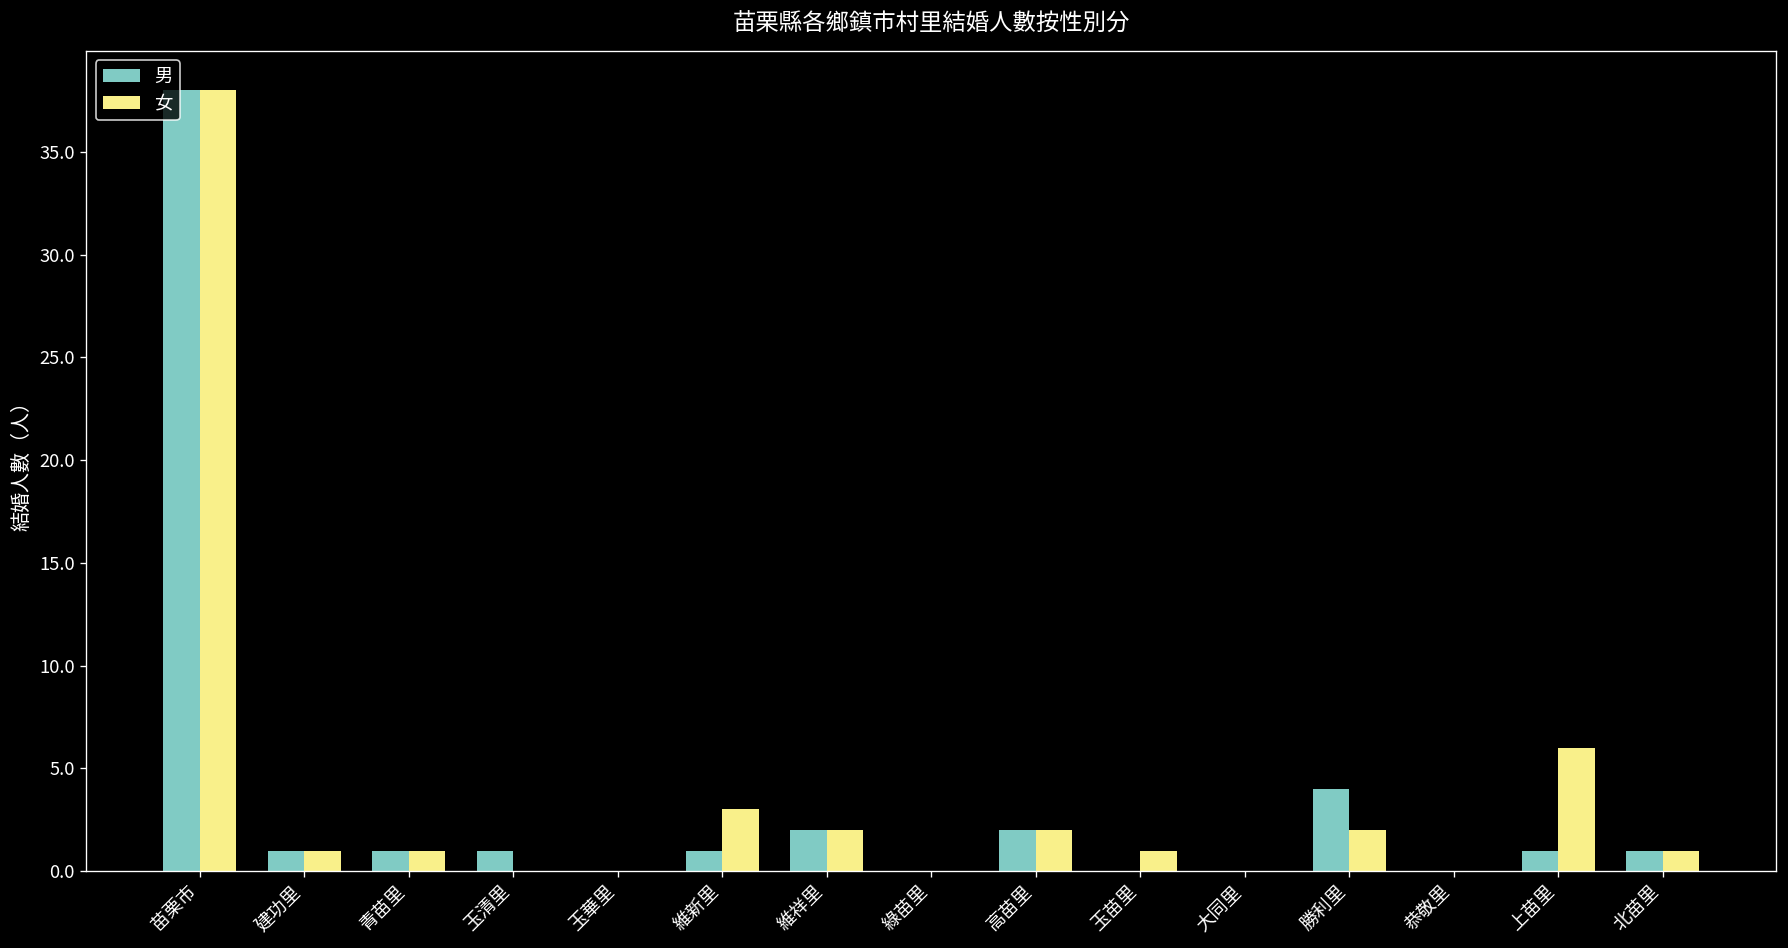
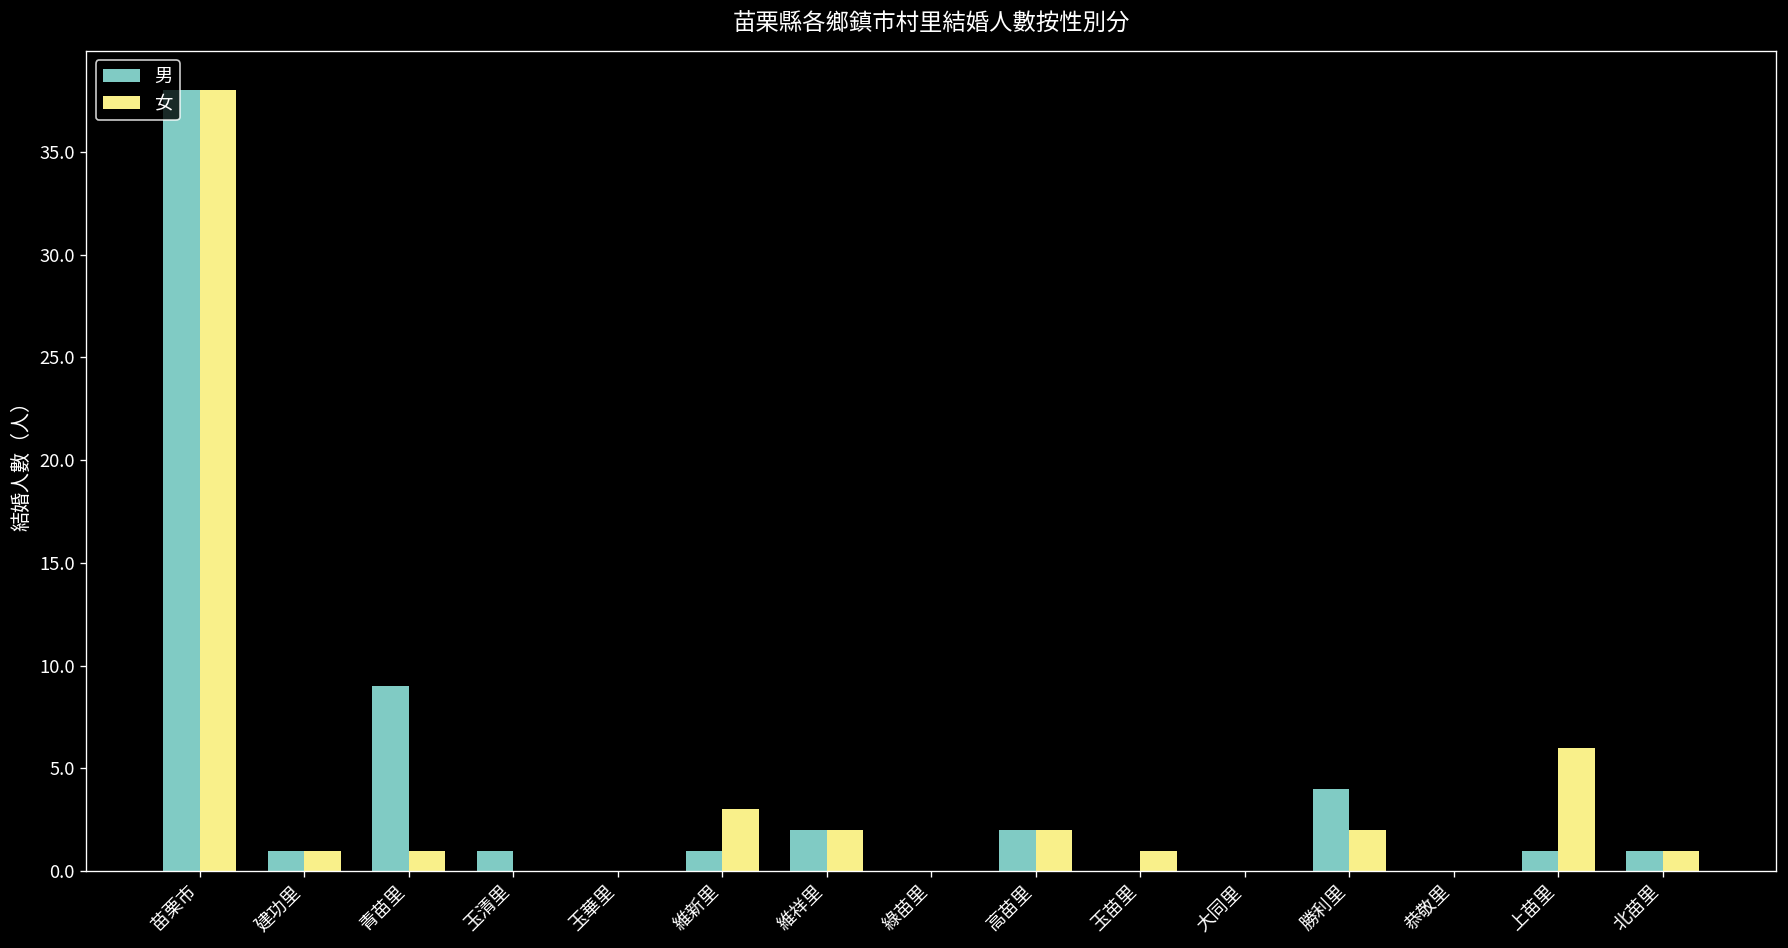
男, 青苗里: 1 -> 9
